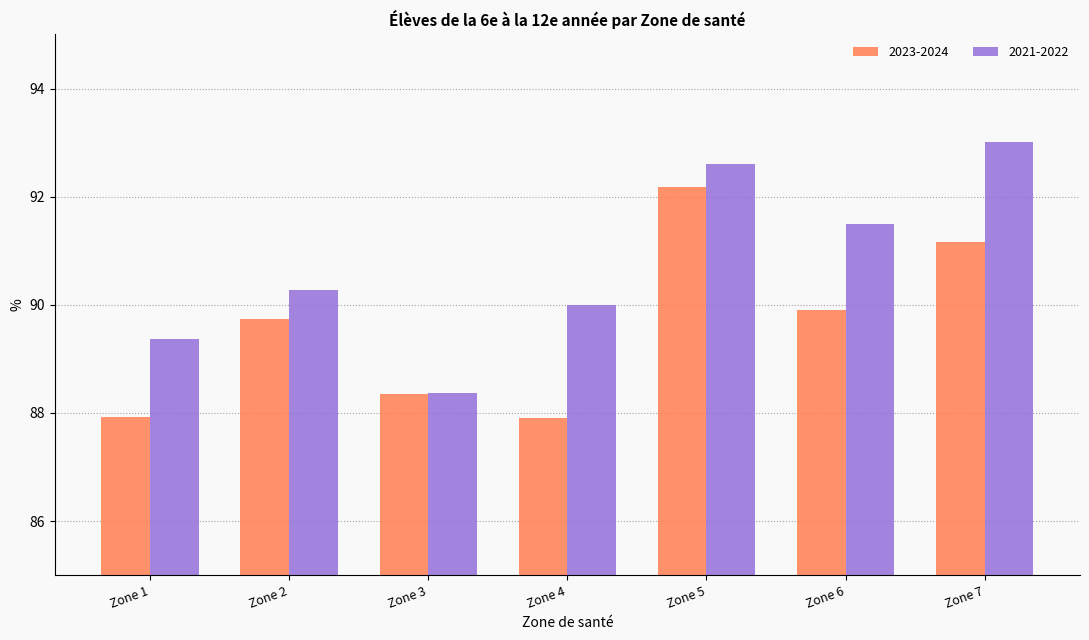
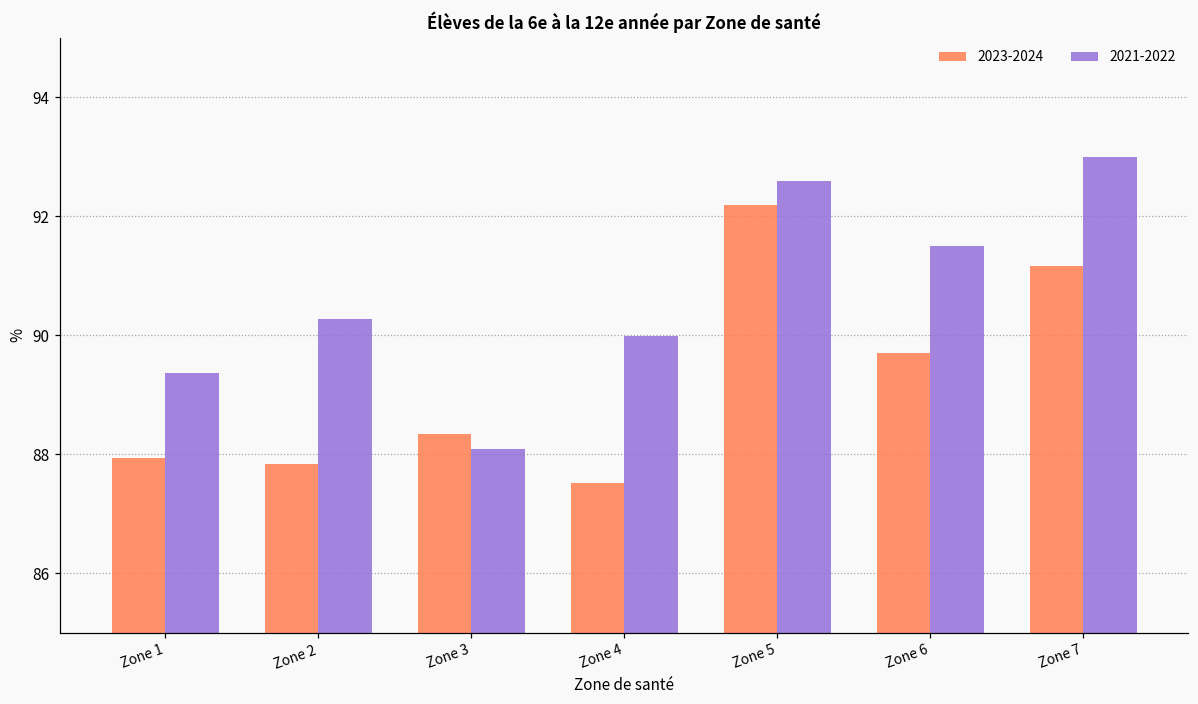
2023-2024, Zone 2: 89.7 -> 87.8
2021-2022, Zone 3: 88.4 -> 88.1
2023-2024, Zone 4: 87.9 -> 87.5
2023-2024, Zone 6: 89.9 -> 89.7
